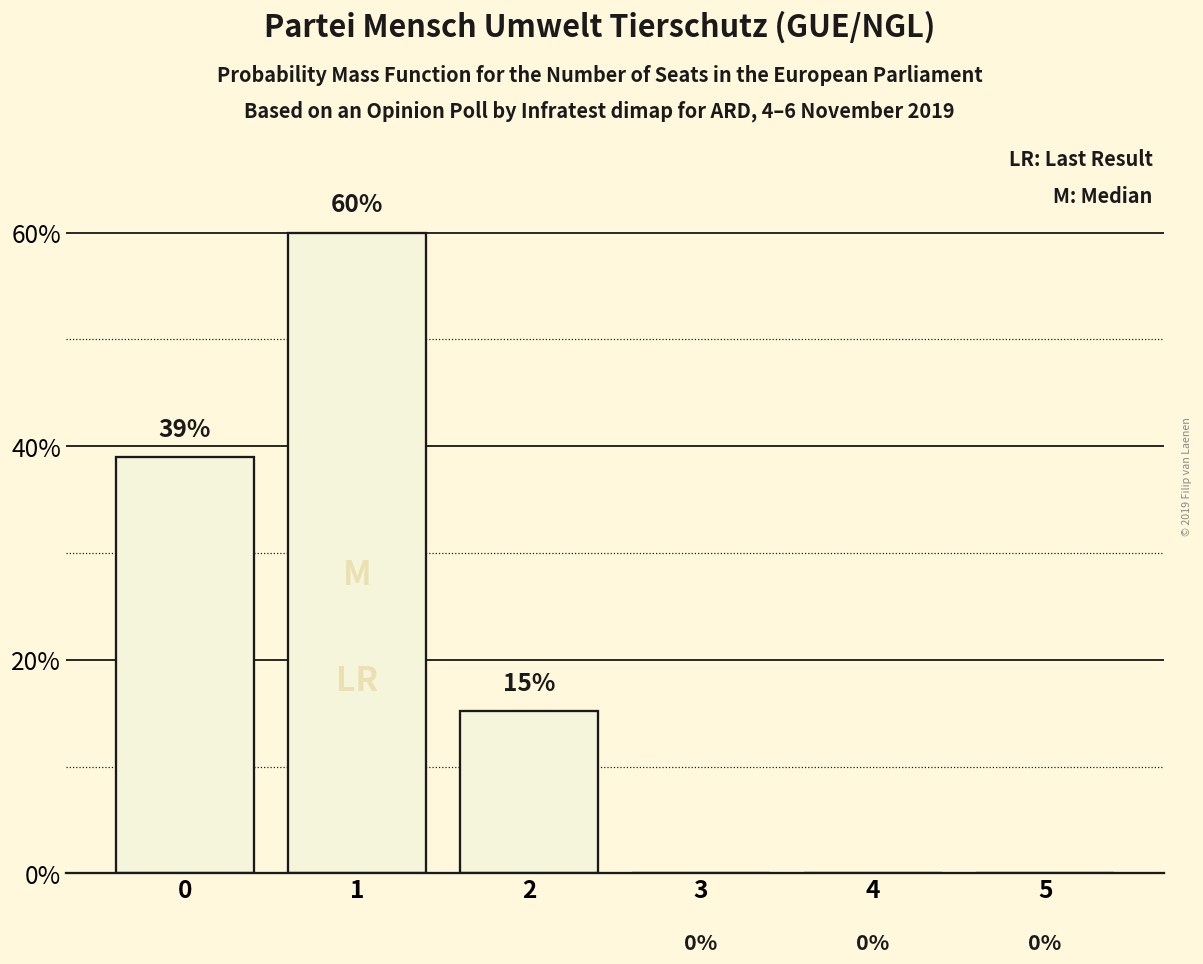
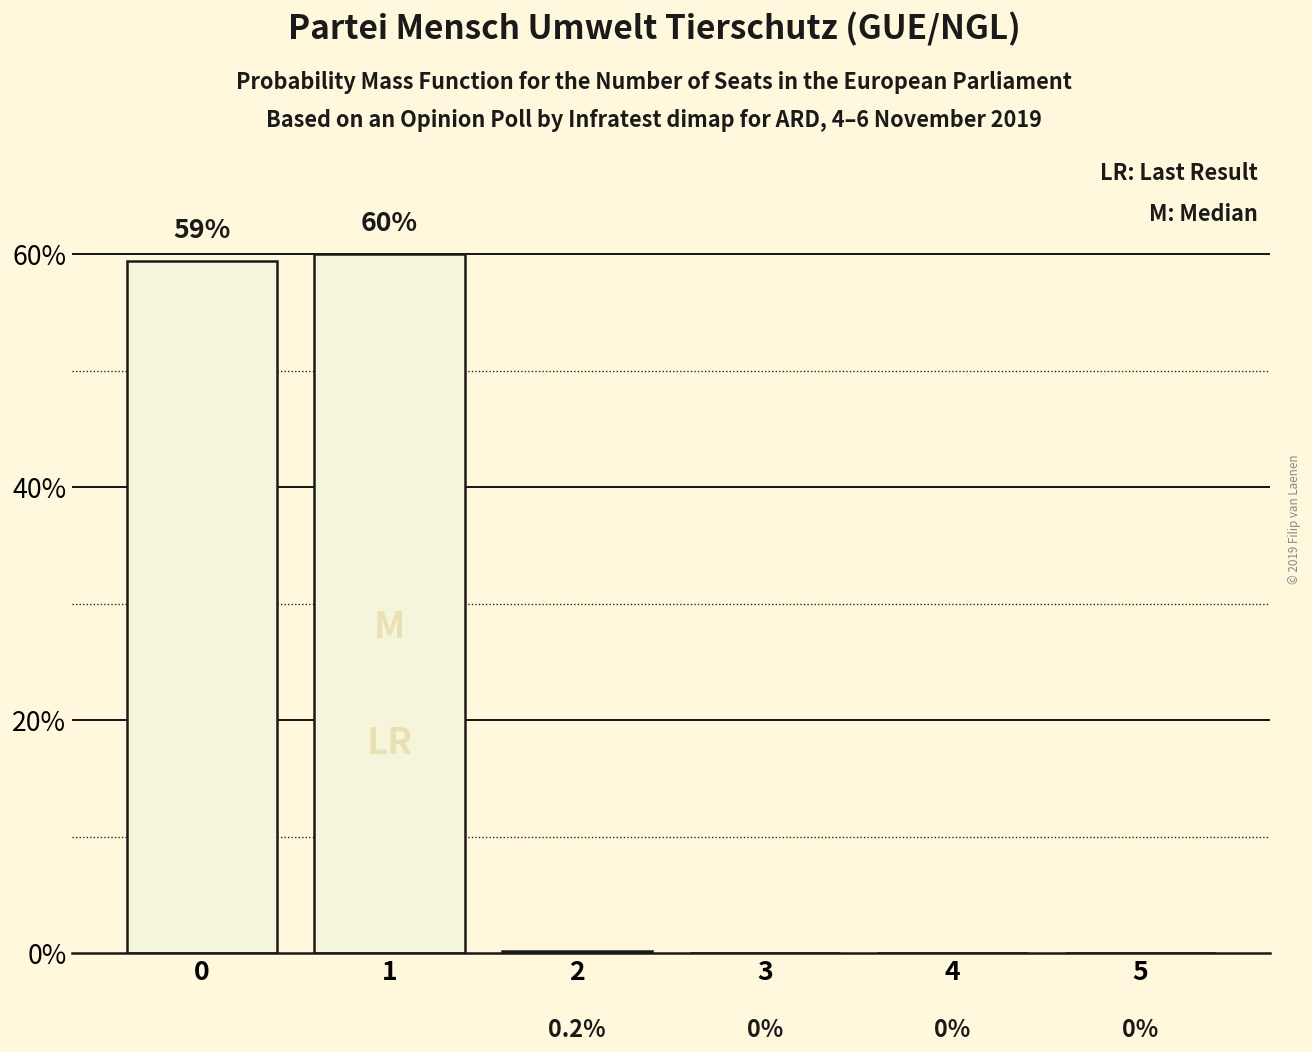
0: 39% -> 59%
2: 15% -> 0.2%
